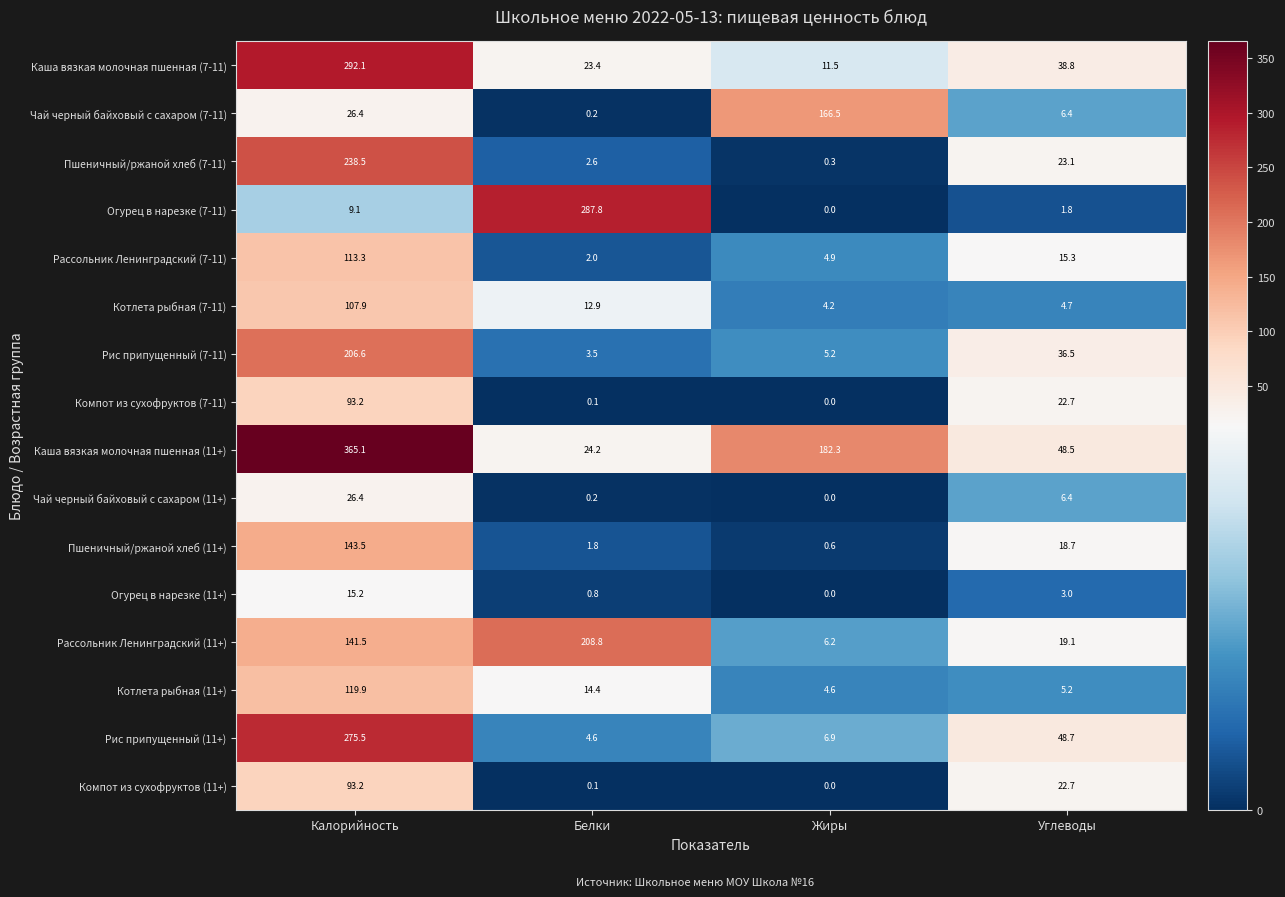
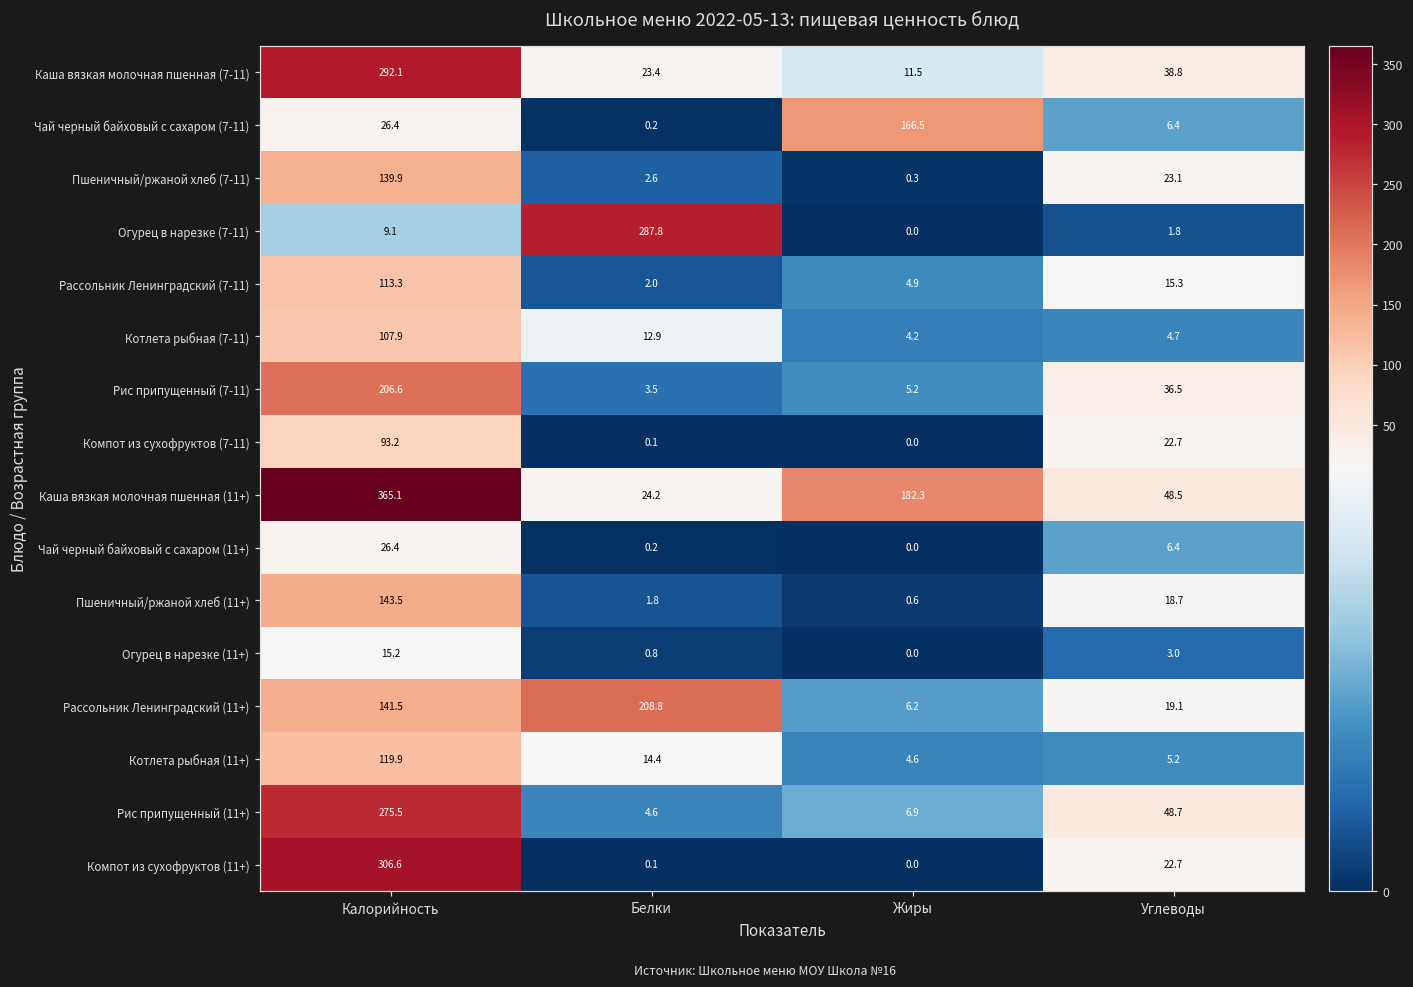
Пшеничный/ржаной хлеб (7-11), Калорийность: 238.5 -> 139.9
Компот из сухофруктов (11+), Калорийность: 93.2 -> 306.6
